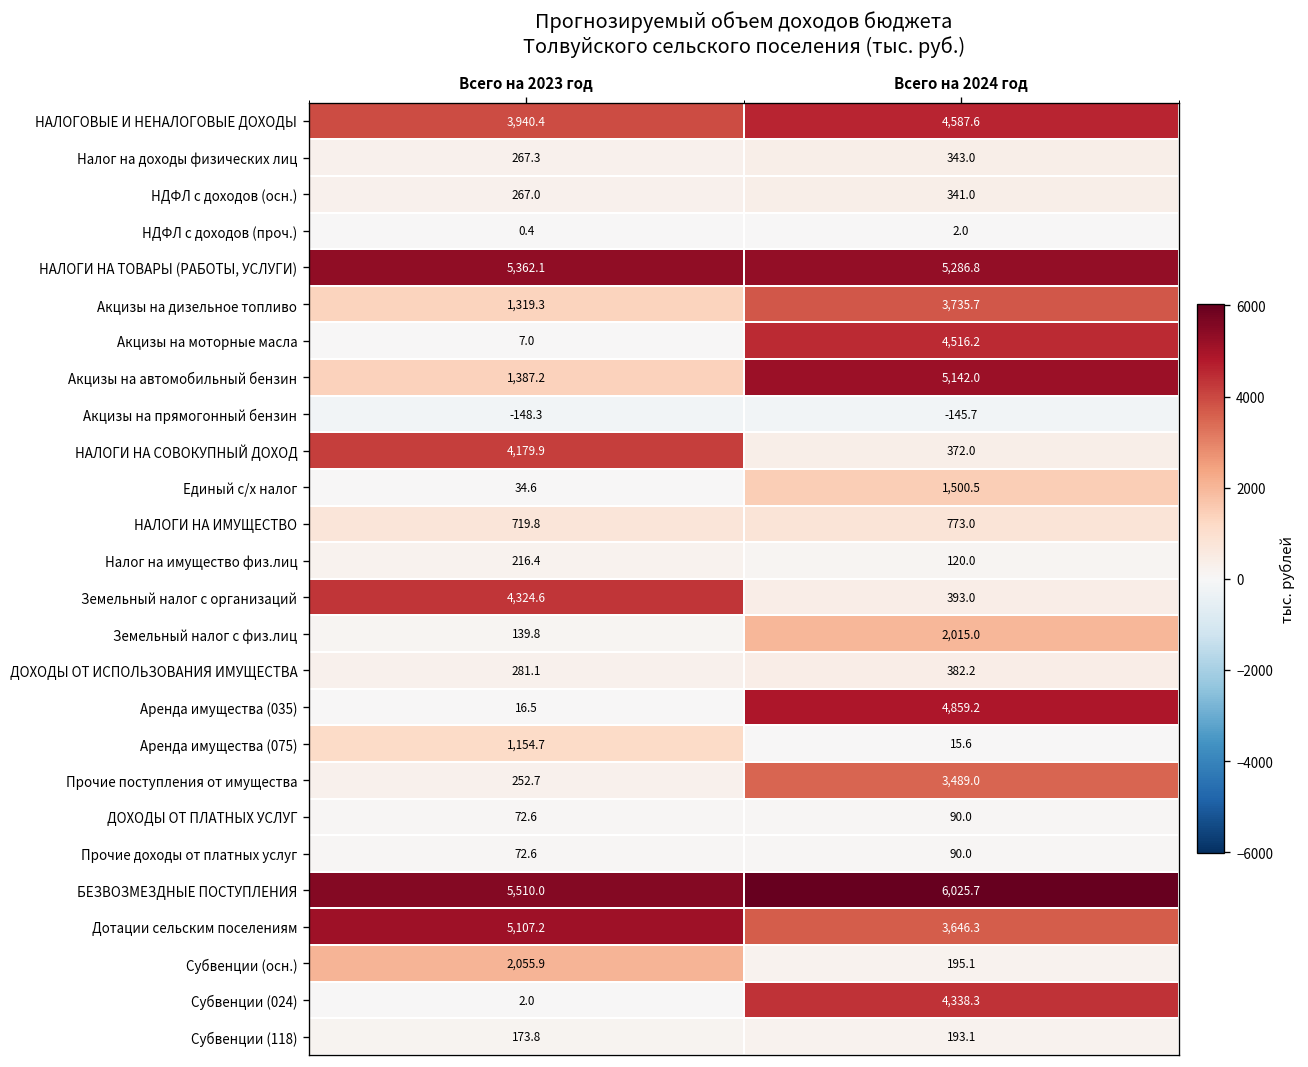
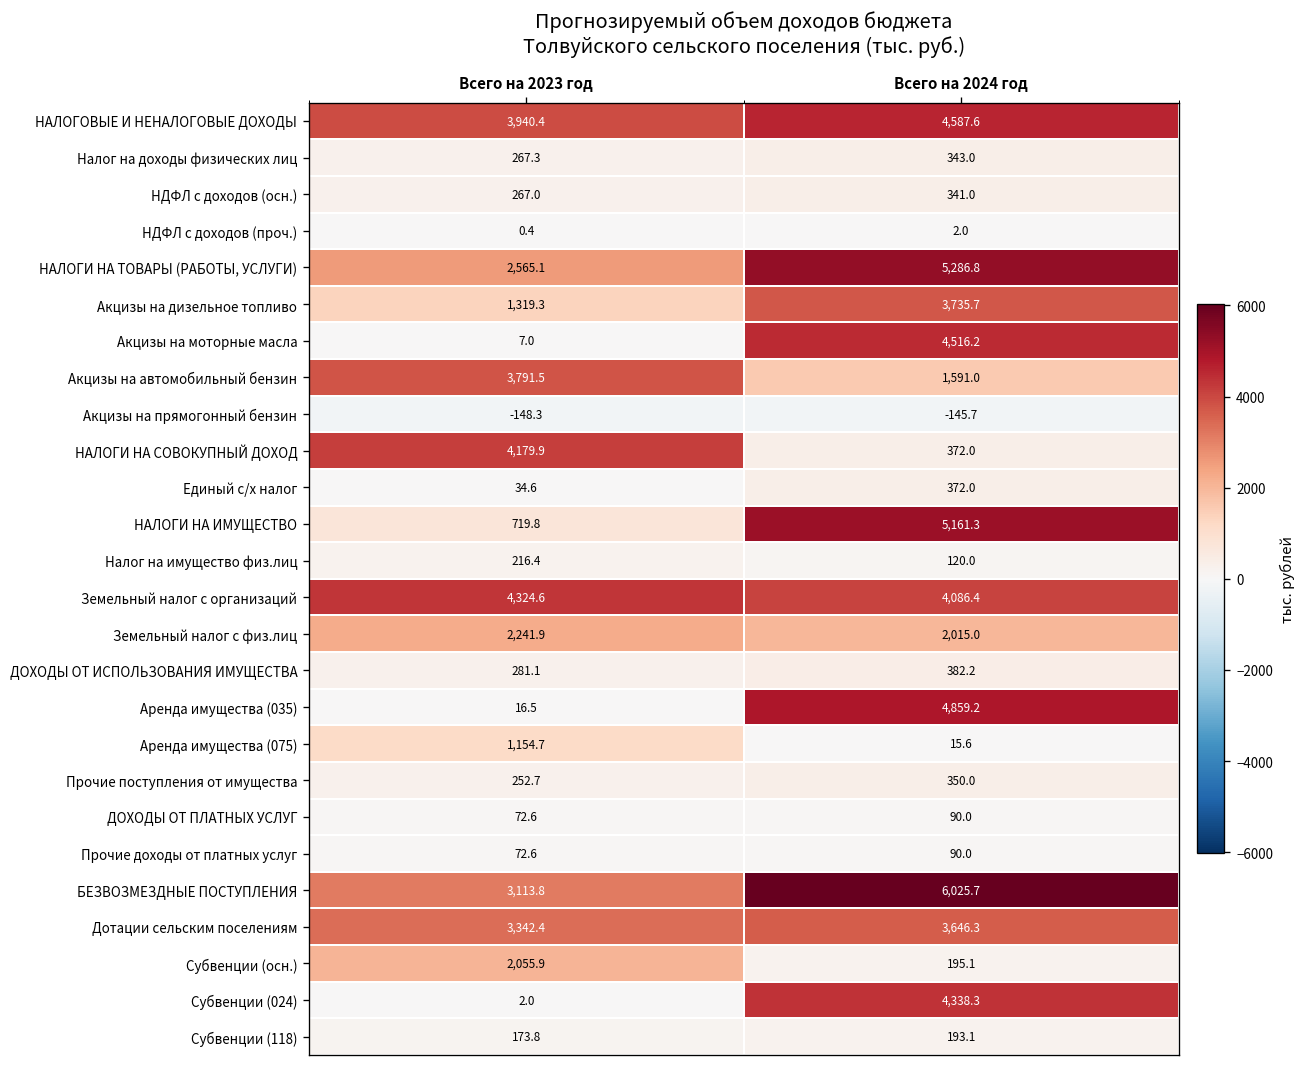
НАЛОГИ НА ТОВАРЫ (РАБОТЫ, УСЛУГИ), Всего на 2023 год: 5,362.1 -> 2,565.1
Акцизы на автомобильный бензин, Всего на 2023 год: 1,387.2 -> 3,791.5
Акцизы на автомобильный бензин, Всего на 2024 год: 5,142.0 -> 1,591.0
Единый с/х налог, Всего на 2024 год: 1,500.5 -> 372.0
НАЛОГИ НА ИМУЩЕСТВО, Всего на 2024 год: 773.0 -> 5,161.3
Земельный налог с организаций, Всего на 2024 год: 393.0 -> 4,086.4
Земельный налог с физ.лиц, Всего на 2023 год: 139.8 -> 2,241.9
Прочие поступления от имущества, Всего на 2024 год: 3,489.0 -> 350.0
БЕЗВОЗМЕЗДНЫЕ ПОСТУПЛЕНИЯ, Всего на 2023 год: 5,510.0 -> 3,113.8
Дотации сельским поселениям, Всего на 2023 год: 5,107.2 -> 3,342.4
